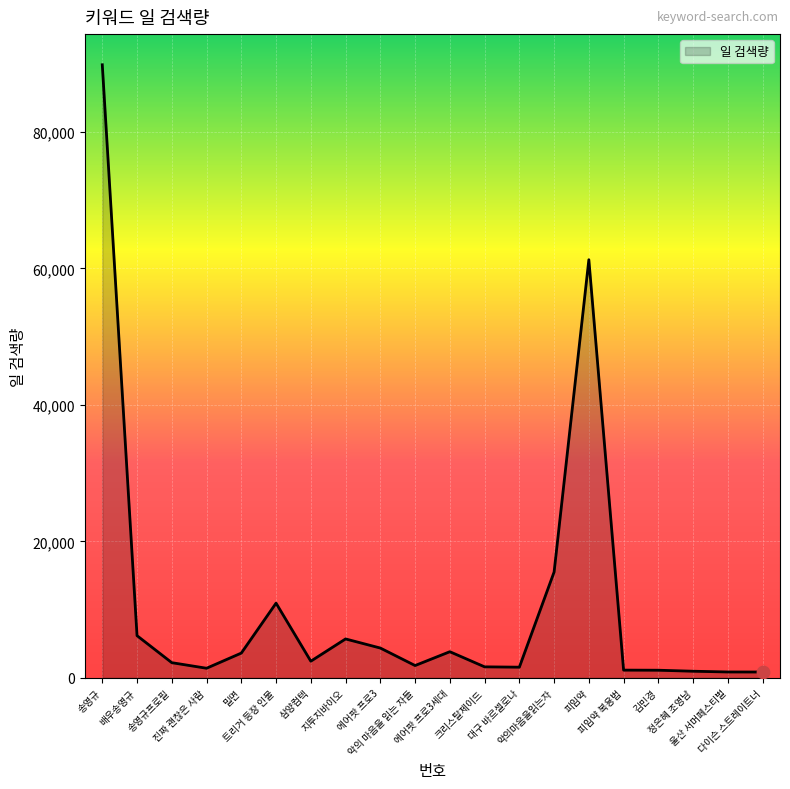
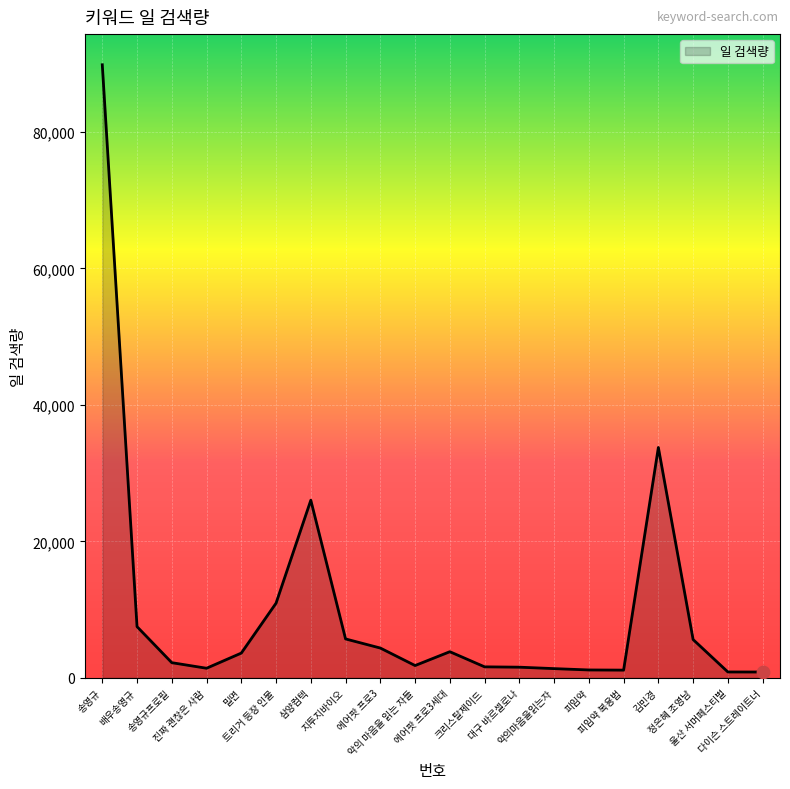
일 검색량, 배우송영규: 6,000 -> 8,000
일 검색량, 삼양컴텍: 2,000 -> 26,000
일 검색량, 악의마음을읽는자: 16,000 -> 1,000
일 검색량, 피임약: 61,000 -> 1,000
일 검색량, 김민경: 1,000 -> 34,000
일 검색량, 정은혜 조영남: 1,000 -> 6,000
